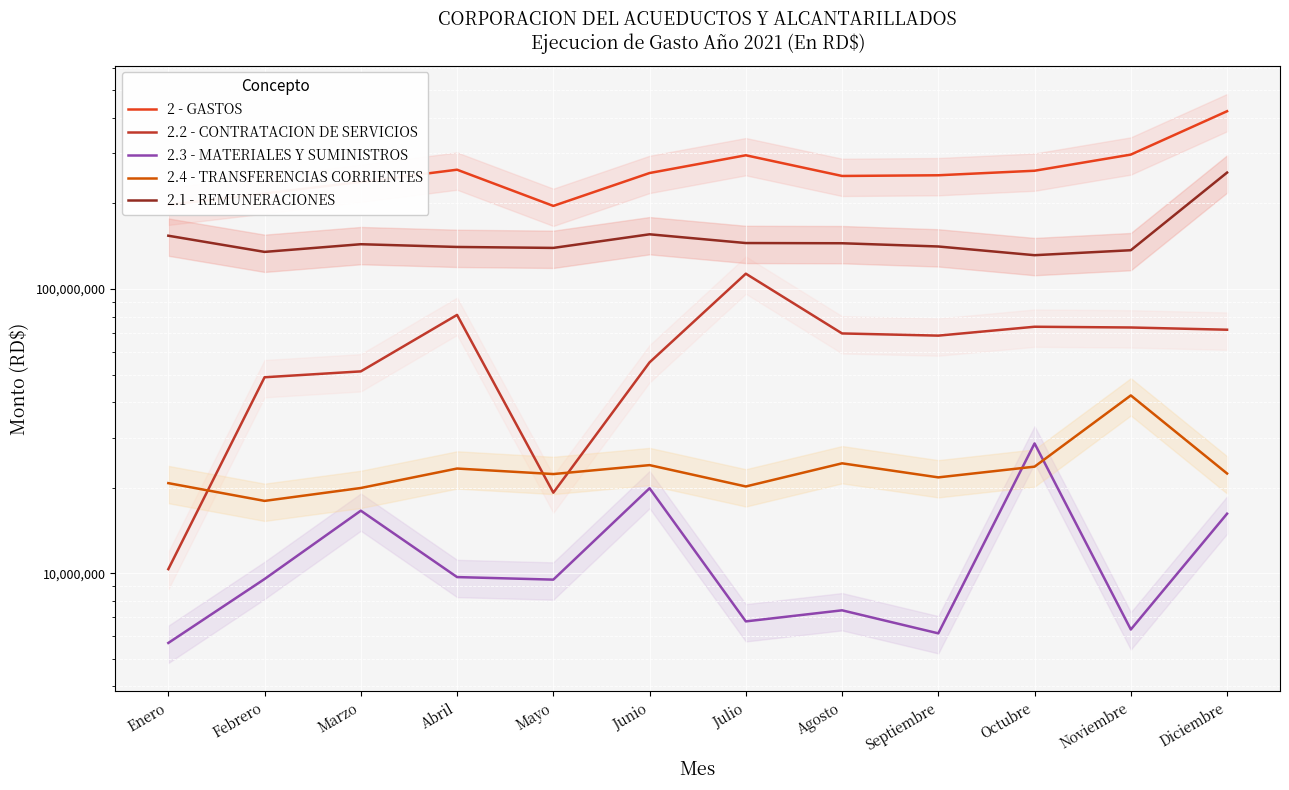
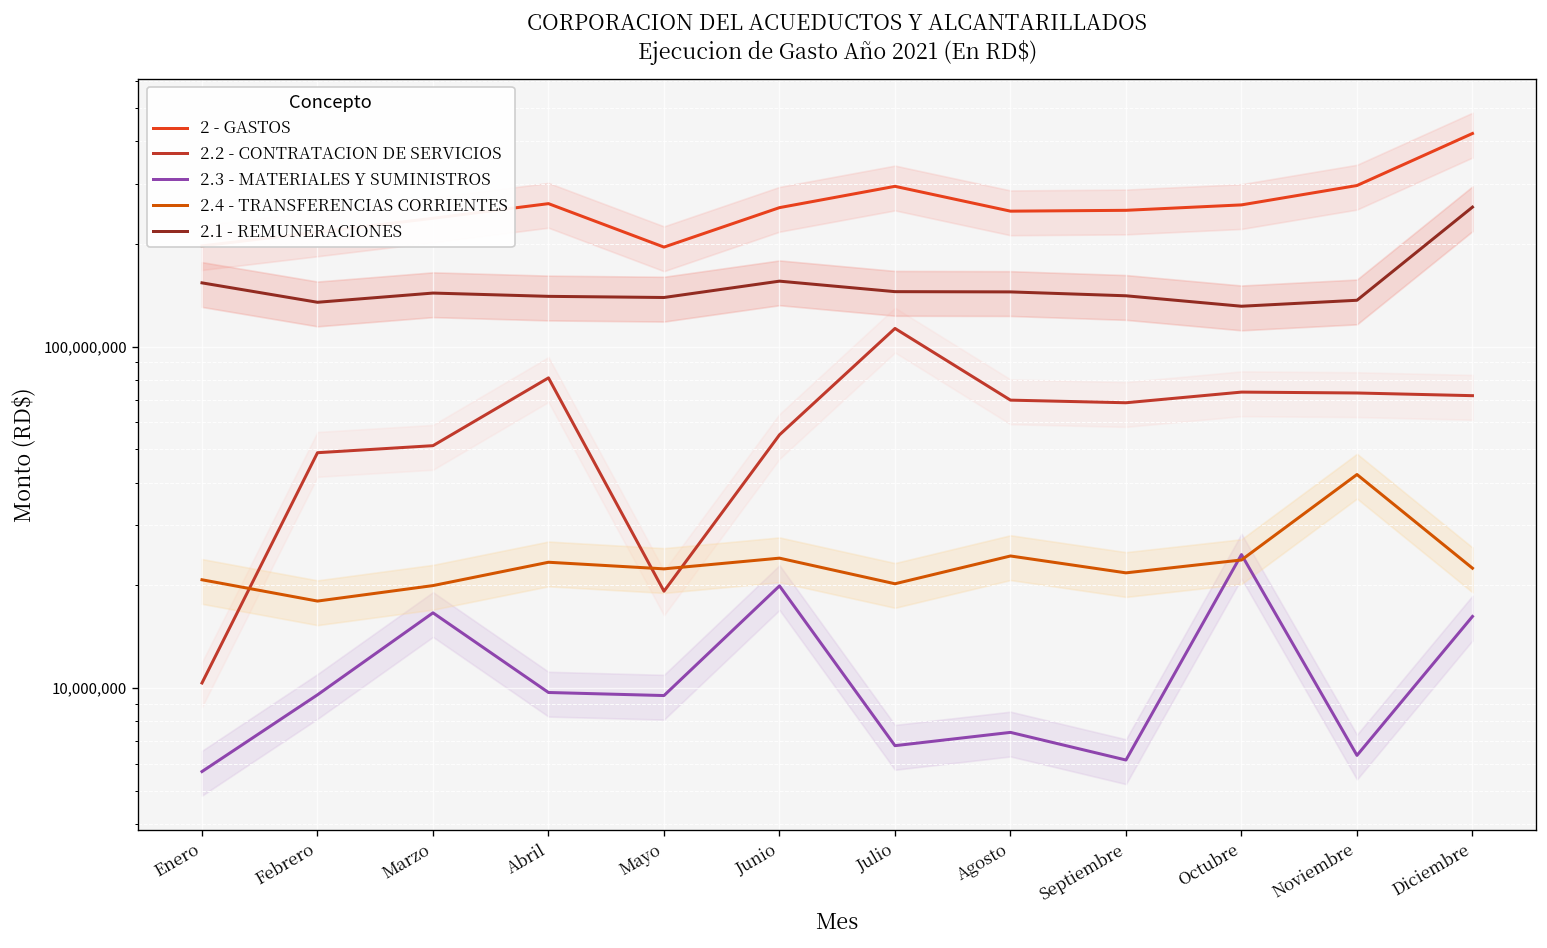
2.3 - MATERIALES Y SUMINISTROS, Octubre: 29,000,000 -> 25,000,000
